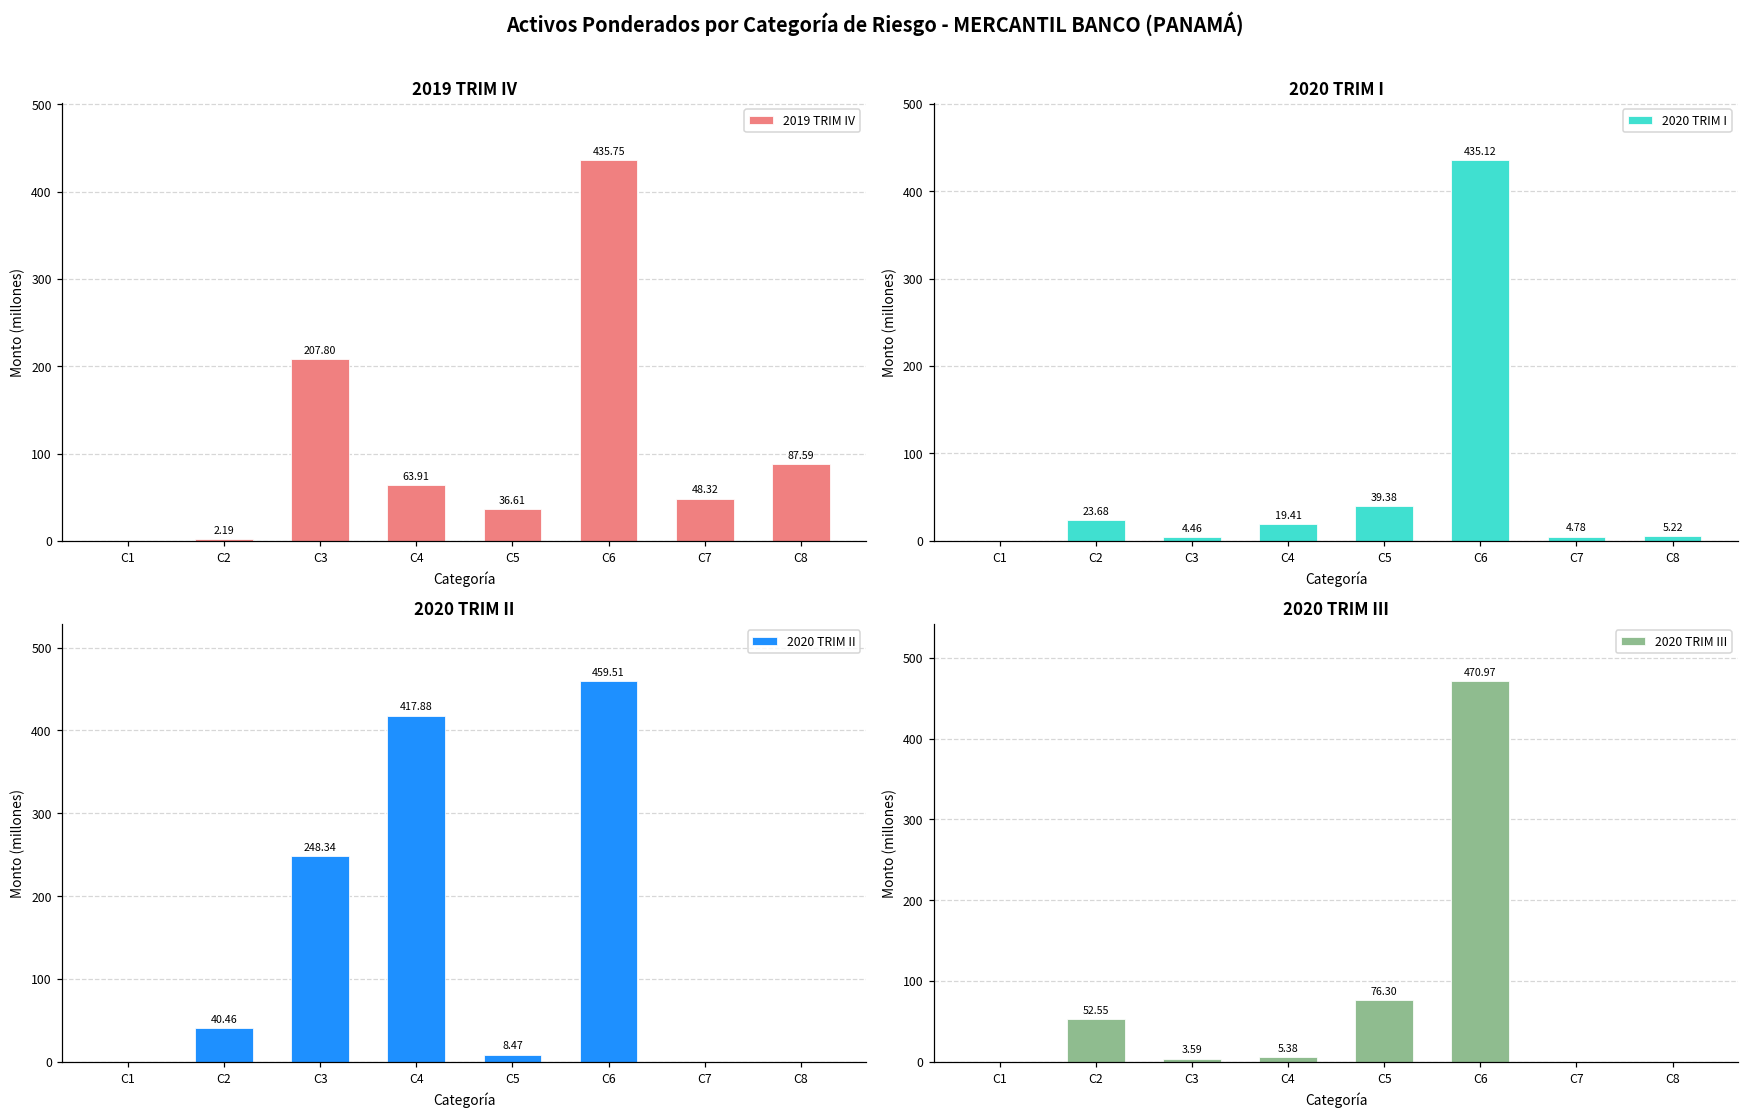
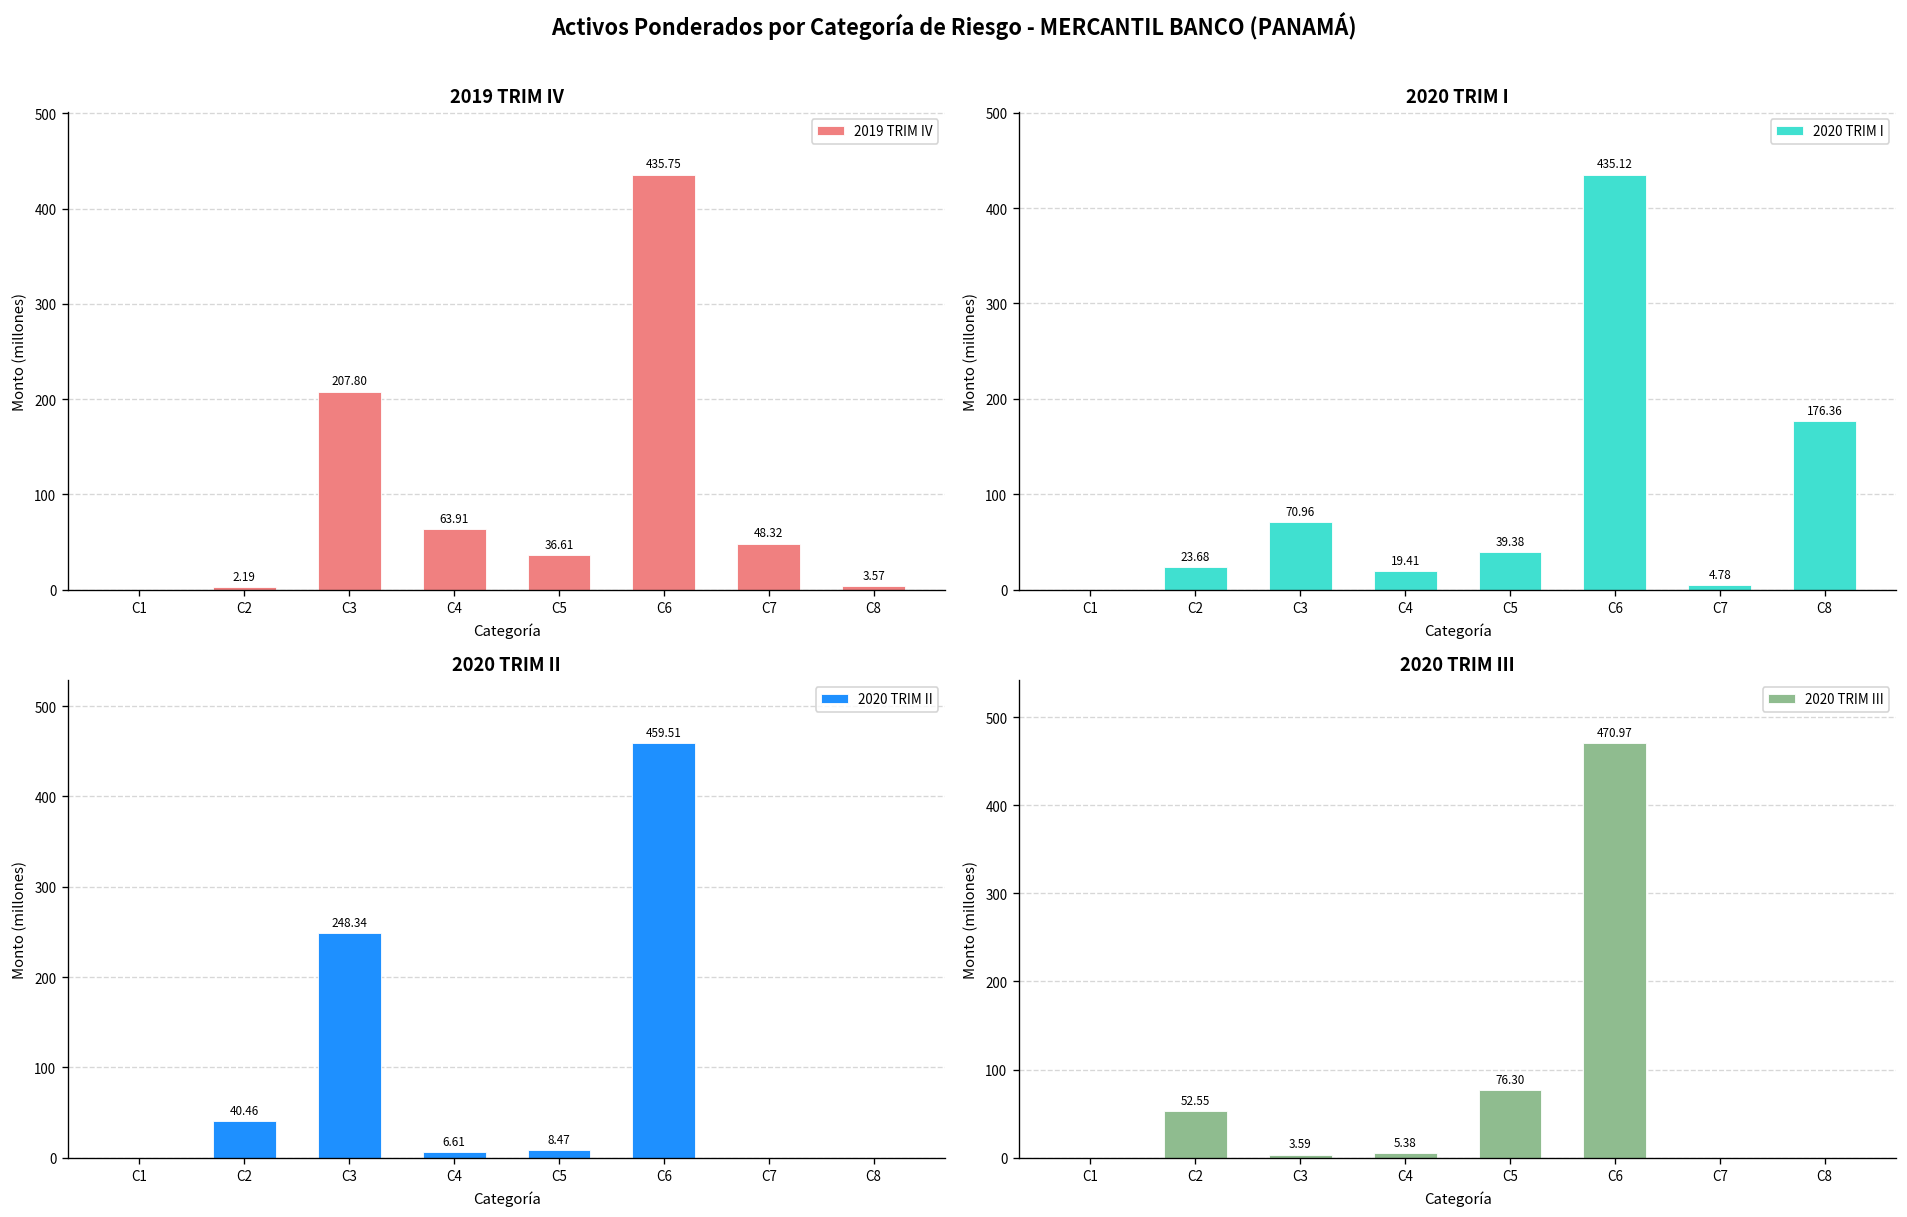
2019 TRIM IV, C8: 87.59 -> 3.57
2020 TRIM I, C3: 4.46 -> 70.96
2020 TRIM I, C8: 5.22 -> 176.36
2020 TRIM II, C4: 417.88 -> 6.61
